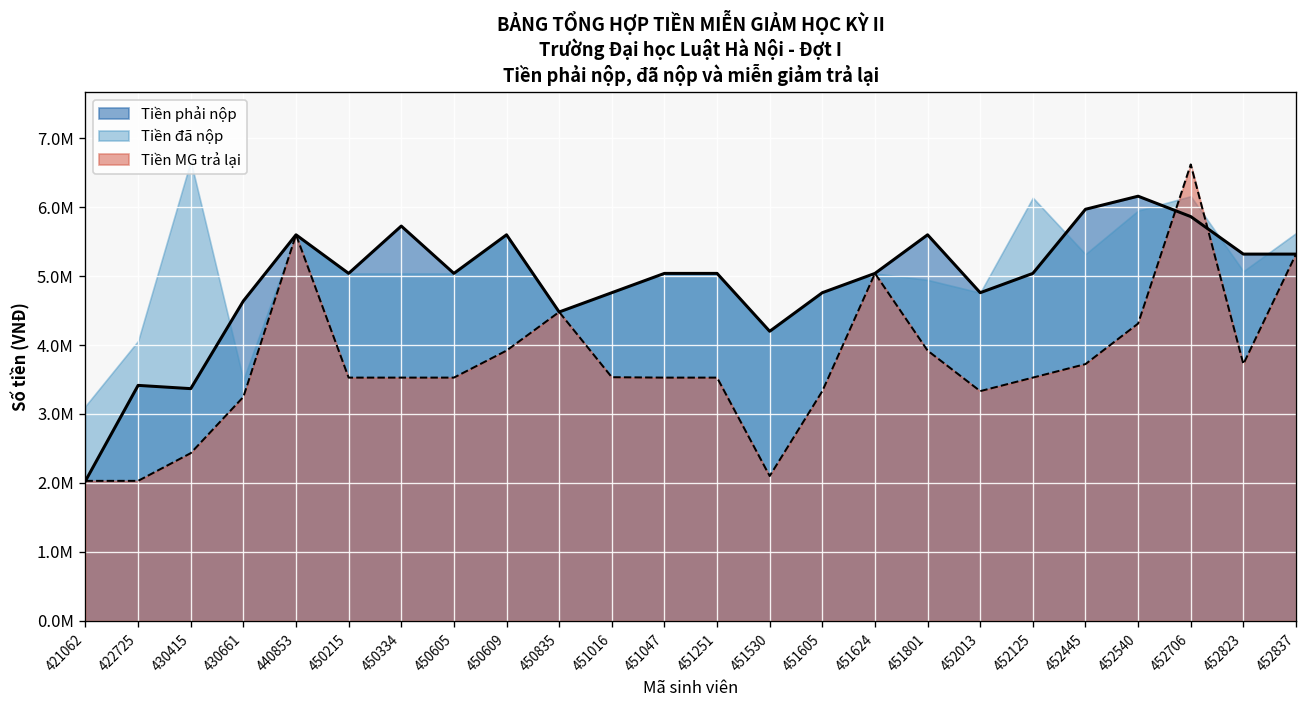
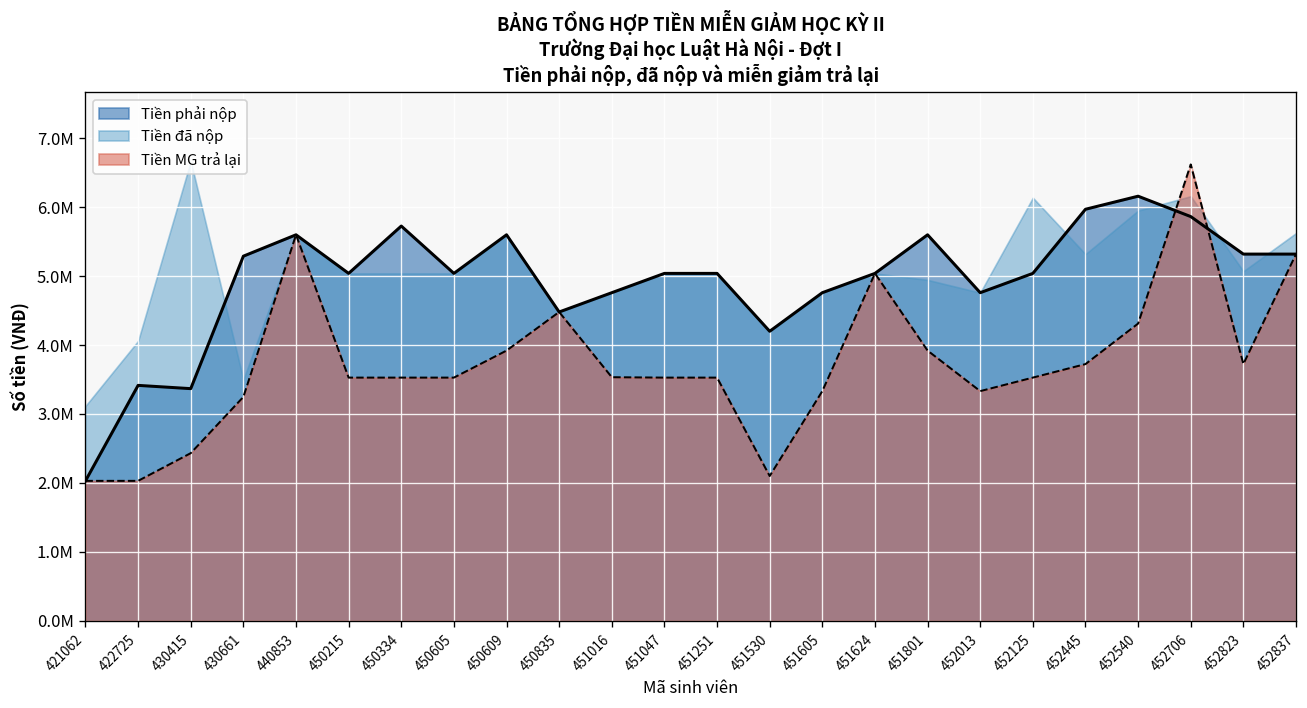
Tiền phải nộp, 430661: 4600000 -> 5300000
